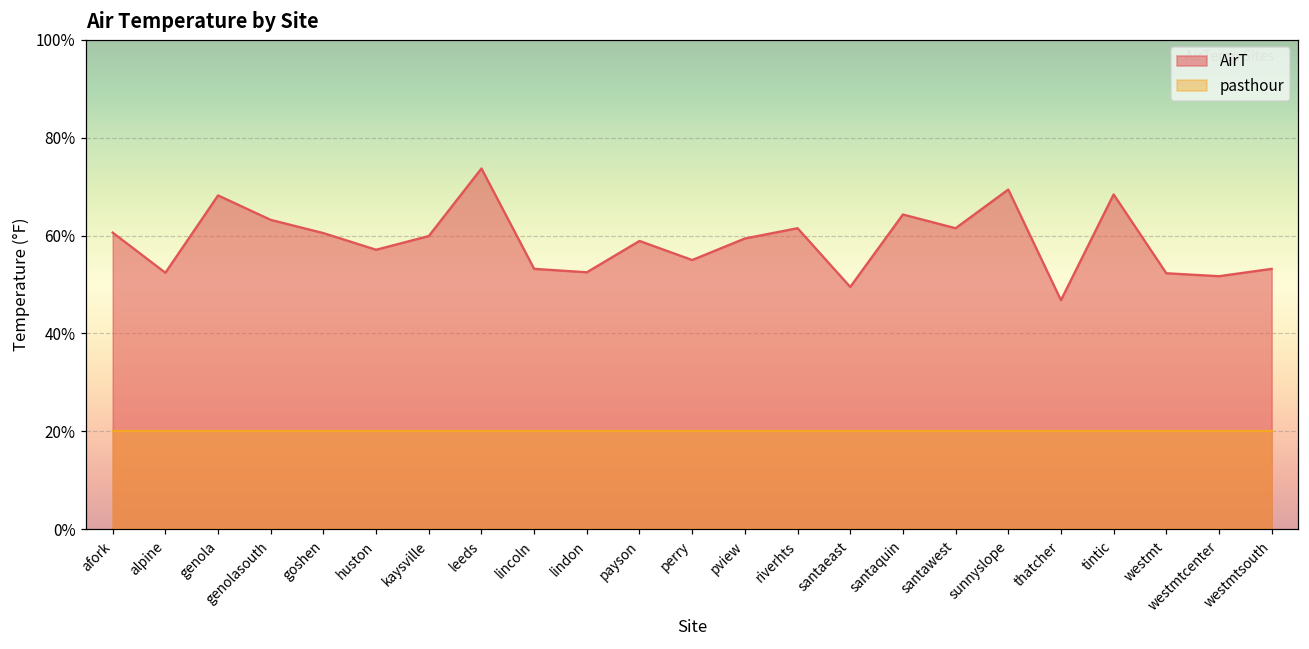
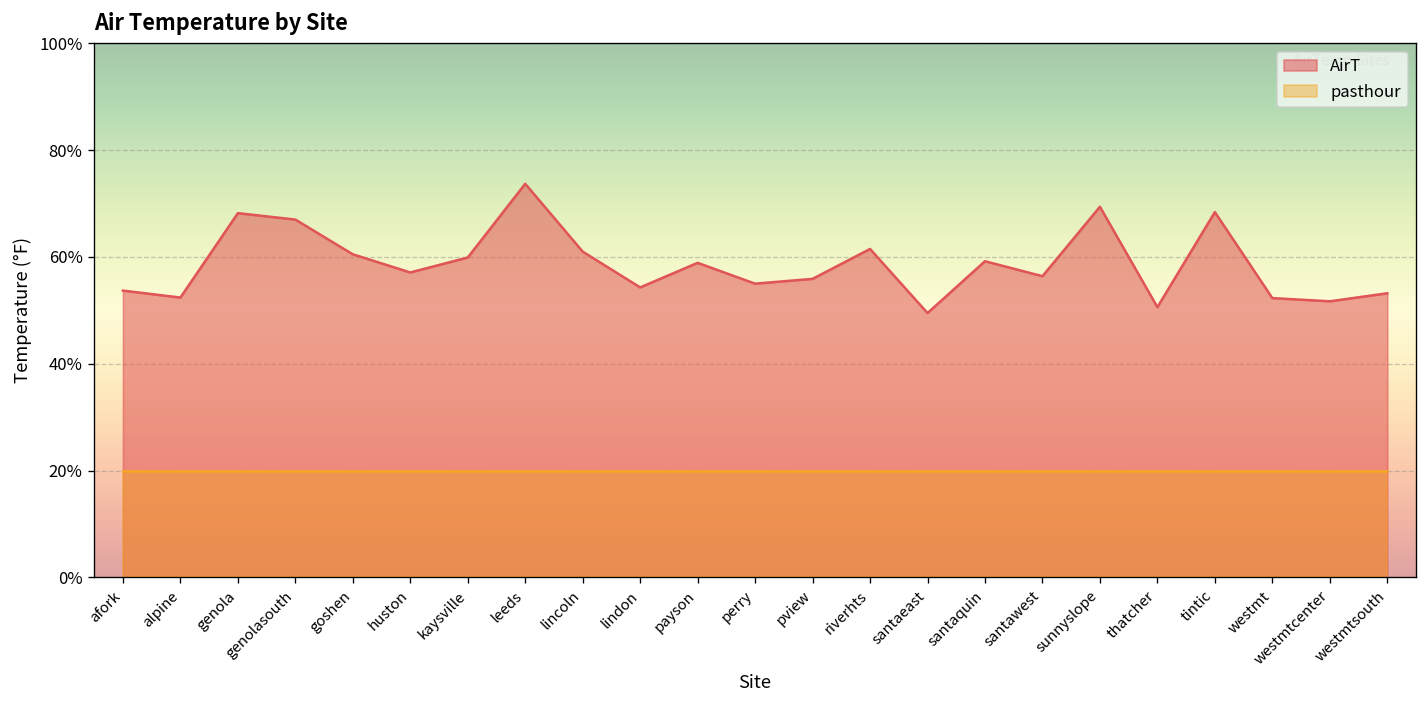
AirT, afork: 61% -> 54%
AirT, genolasouth: 63% -> 67%
AirT, lincoln: 53% -> 61%
AirT, lindon: 53% -> 54%
AirT, pview: 59% -> 56%
AirT, santaquin: 64% -> 59%
AirT, santawest: 62% -> 56%
AirT, thatcher: 47% -> 51%
